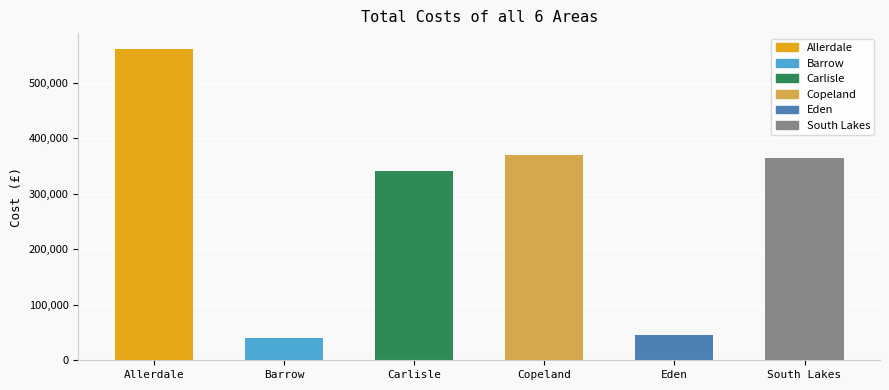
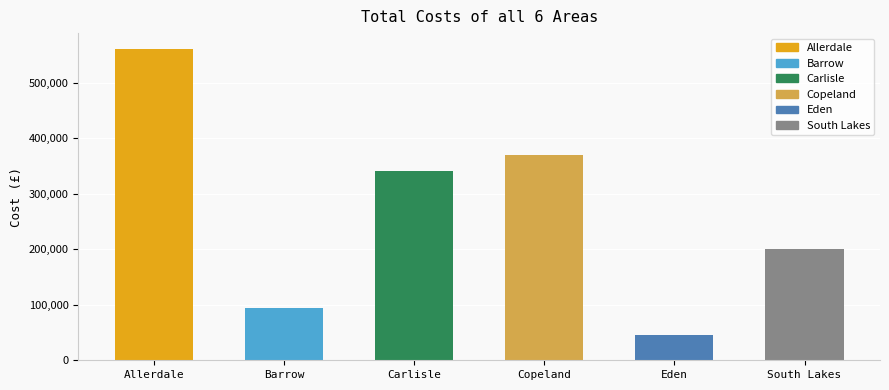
Barrow: 40,000 -> 90,000
South Lakes: 360,000 -> 200,000
